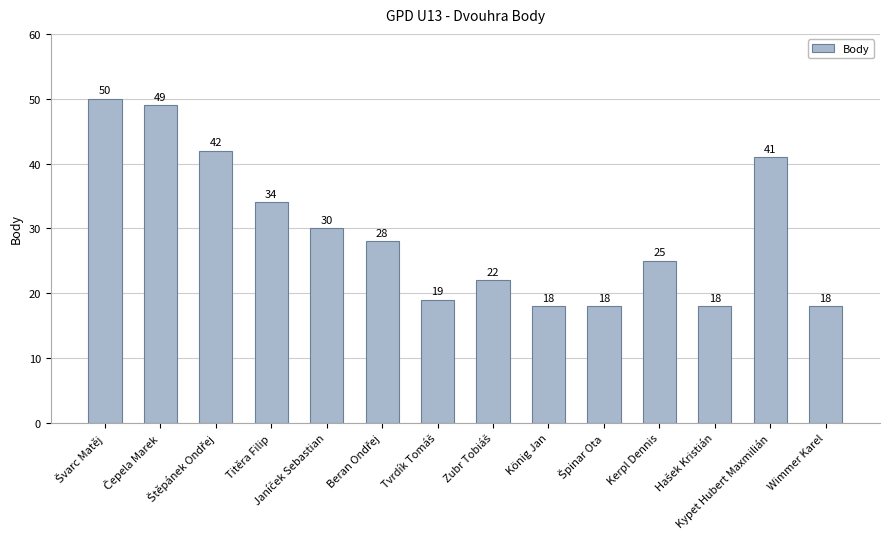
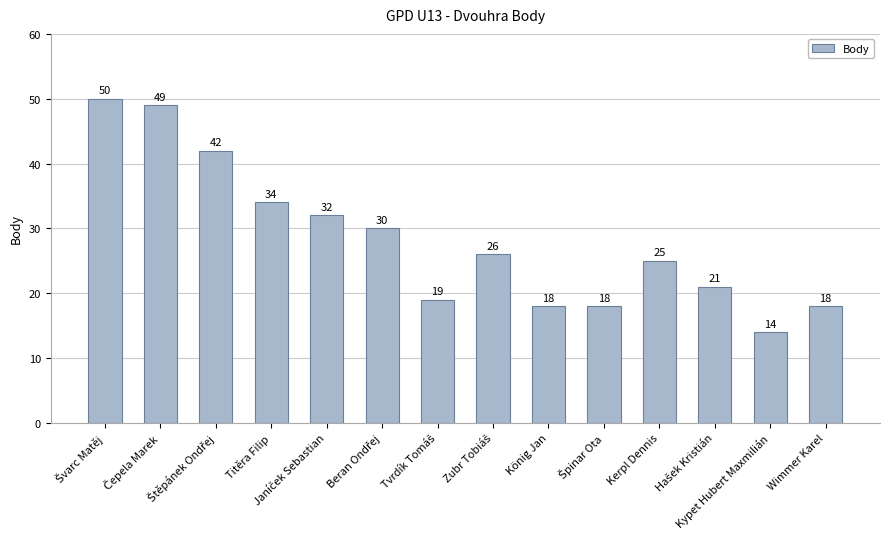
Janíček Sebastian: 30 -> 32
Beran Ondřej: 28 -> 30
Zubr Tobiáš: 22 -> 26
Hašek Kristián: 18 -> 21
Kypet Hubert Maxmilián: 41 -> 14
